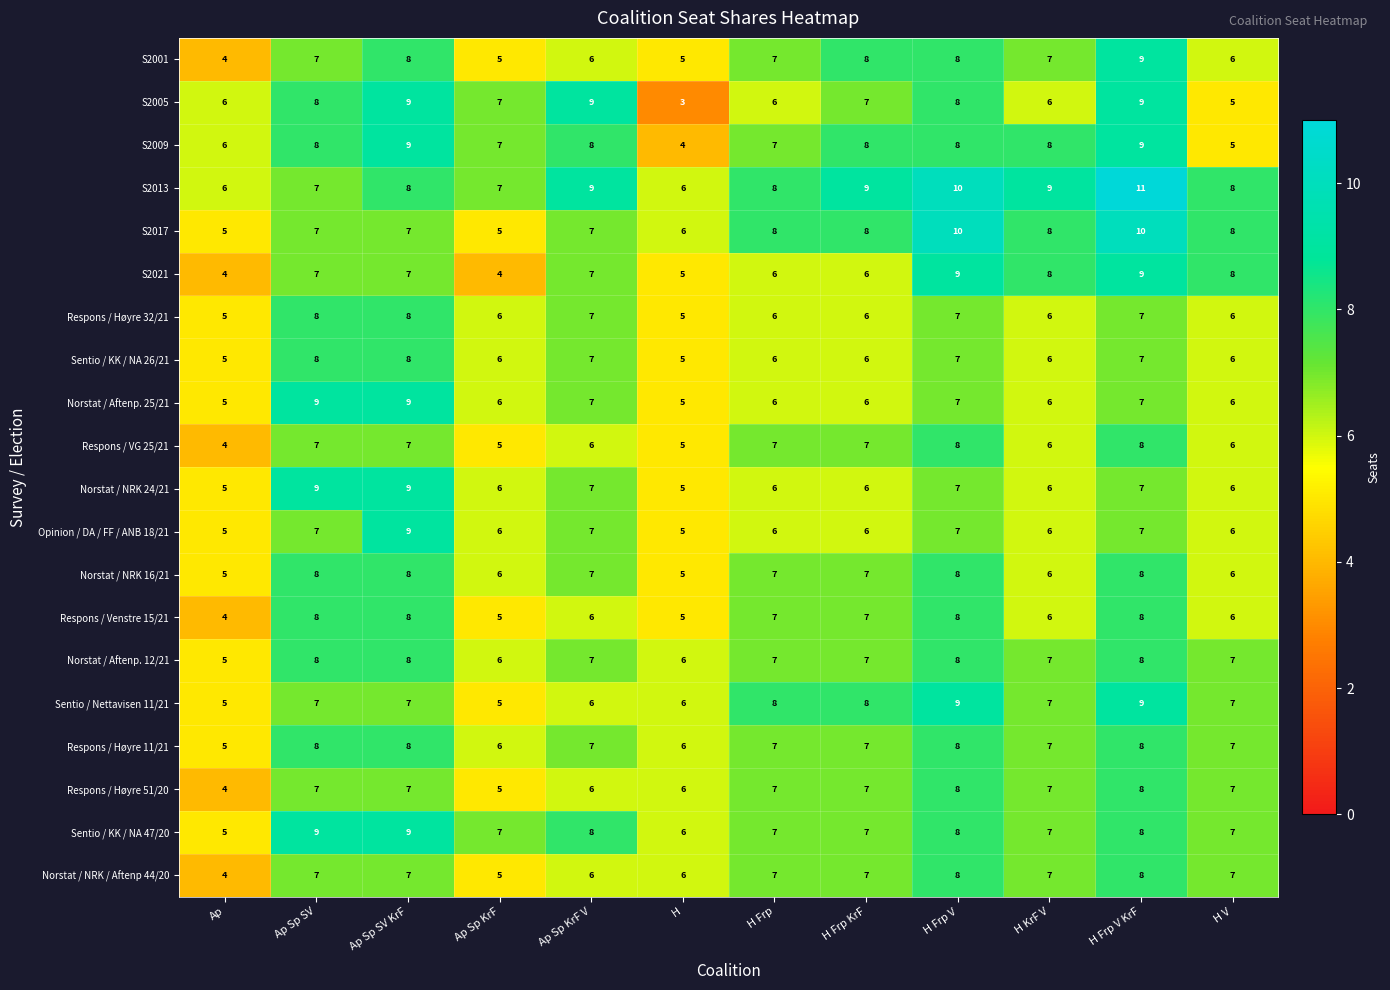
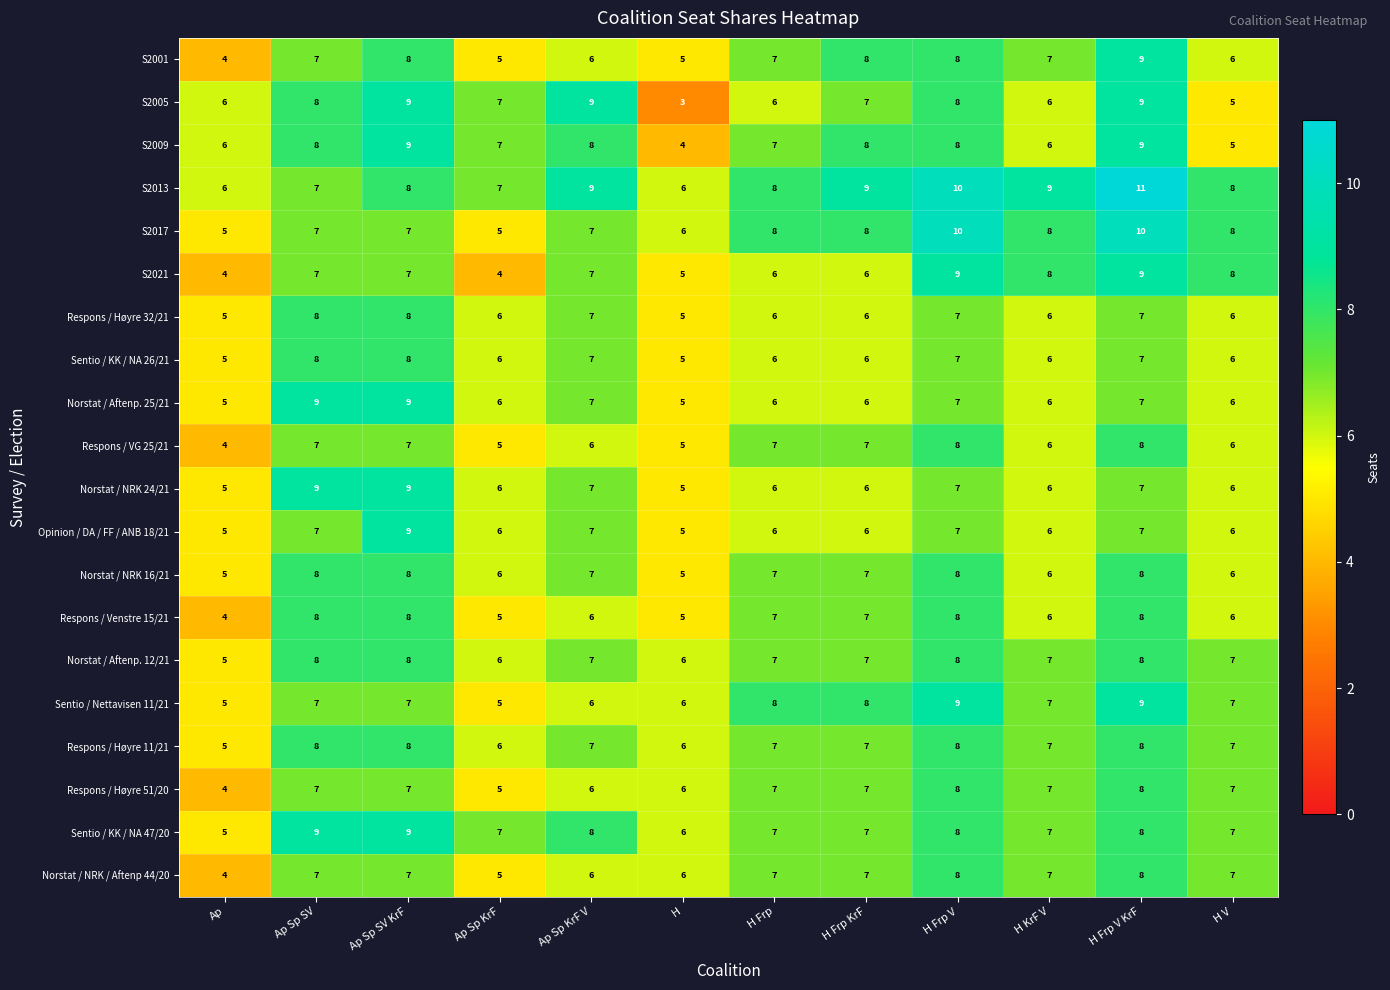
S2009, H KrF V: 8 -> 6
